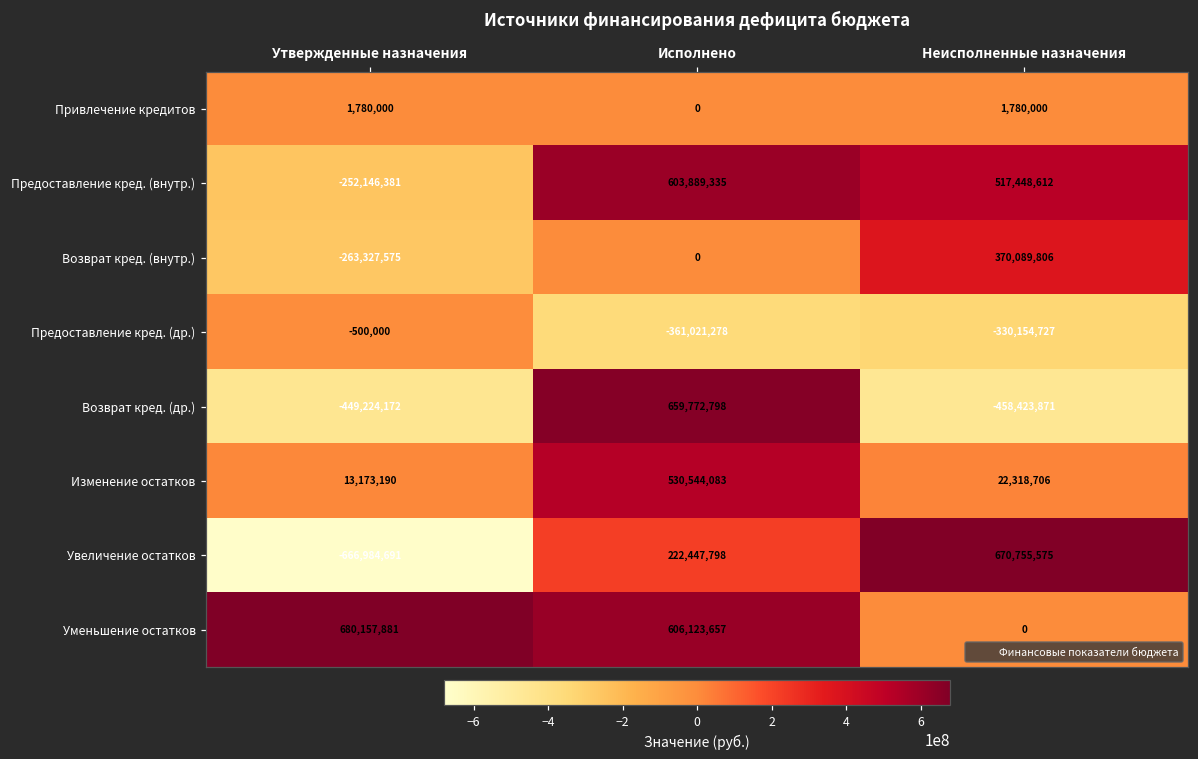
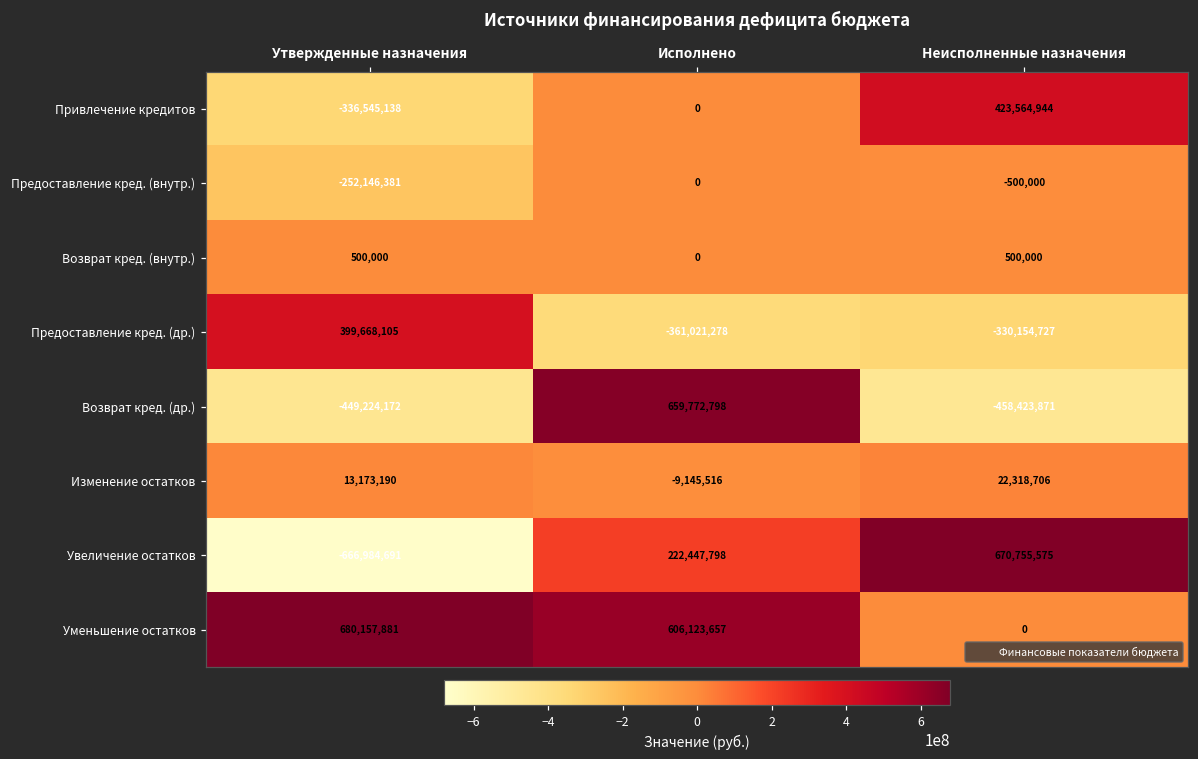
Привлечение кредитов, Утвержденные назначения: 1,780,000 -> -336,545,138
Привлечение кредитов, Неисполненные назначения: 1,780,000 -> 423,564,944
Предоставление кред. (внутр.), Исполнено: 603,889,335 -> 0
Предоставление кред. (внутр.), Неисполненные назначения: 517,448,612 -> -500,000
Возврат кред. (внутр.), Утвержденные назначения: -263,327,575 -> 500,000
Возврат кред. (внутр.), Неисполненные назначения: 370,089,806 -> 500,000
Предоставление кред. (др.), Утвержденные назначения: -500,000 -> 399,668,105
Изменение остатков, Исполнено: 530,544,083 -> -9,145,516
